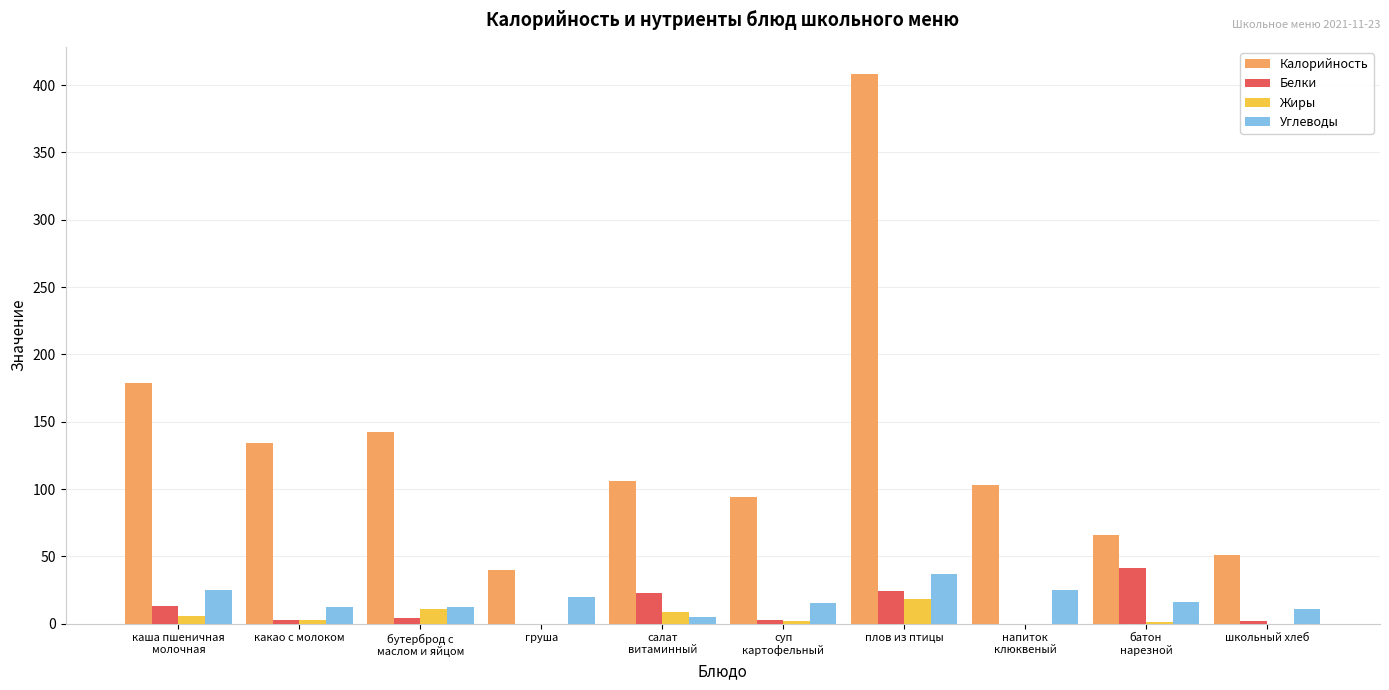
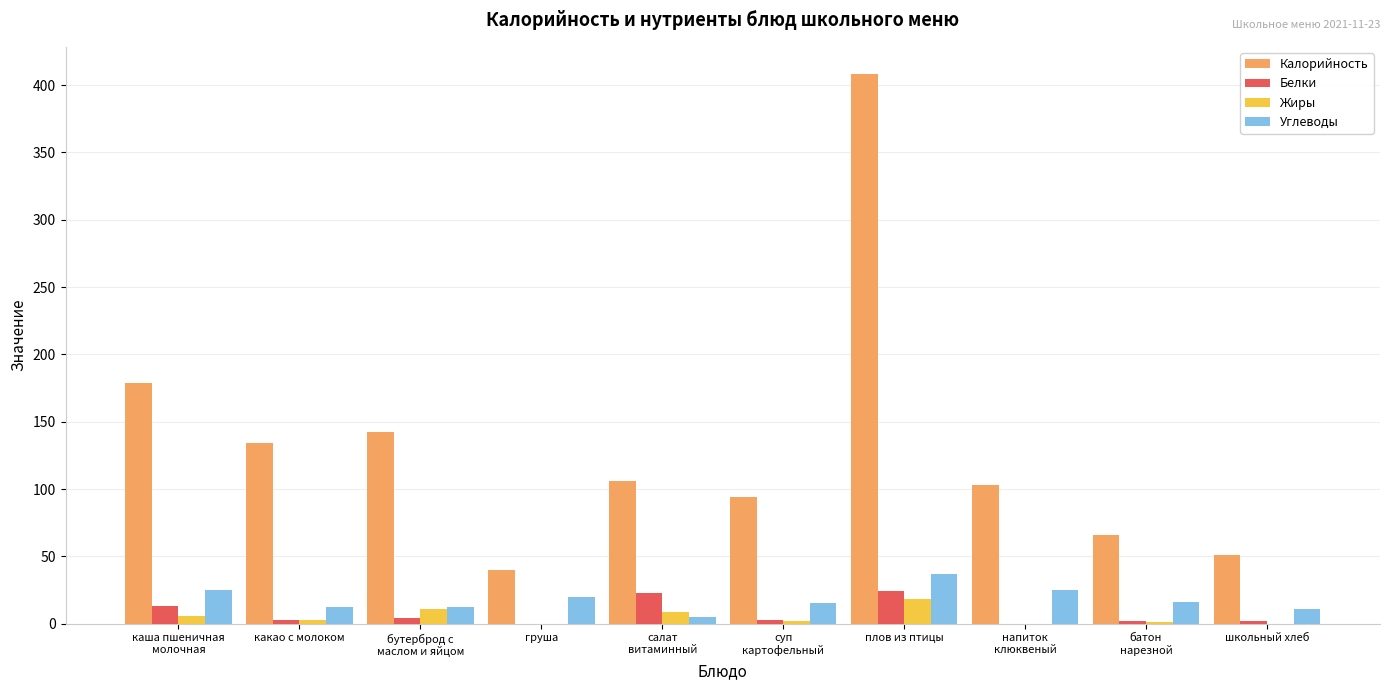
Белки, батон нарезной: 41 -> 2
